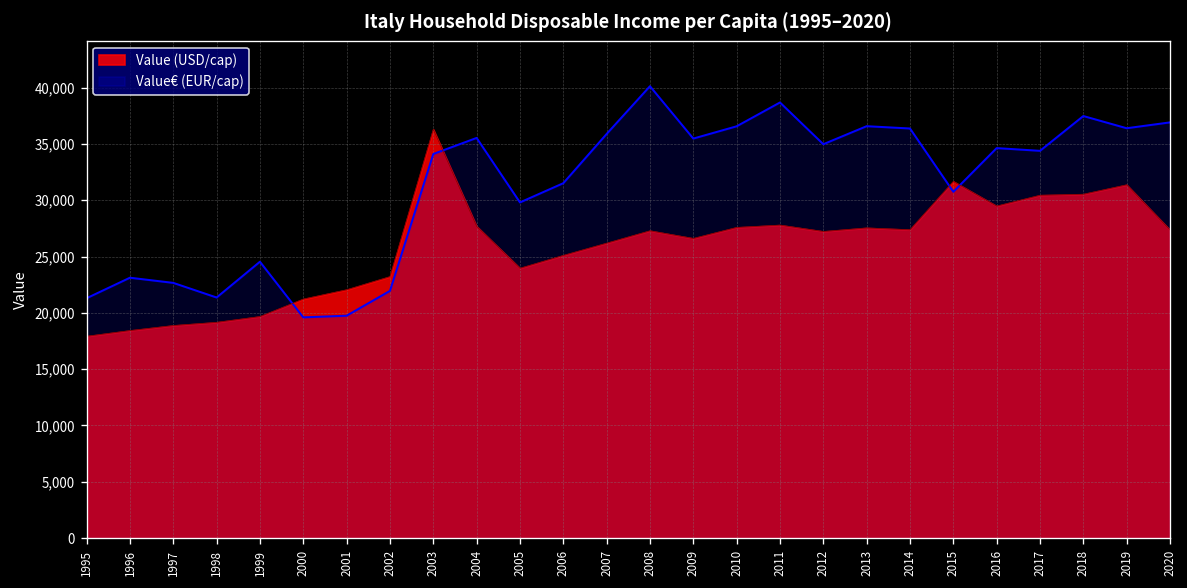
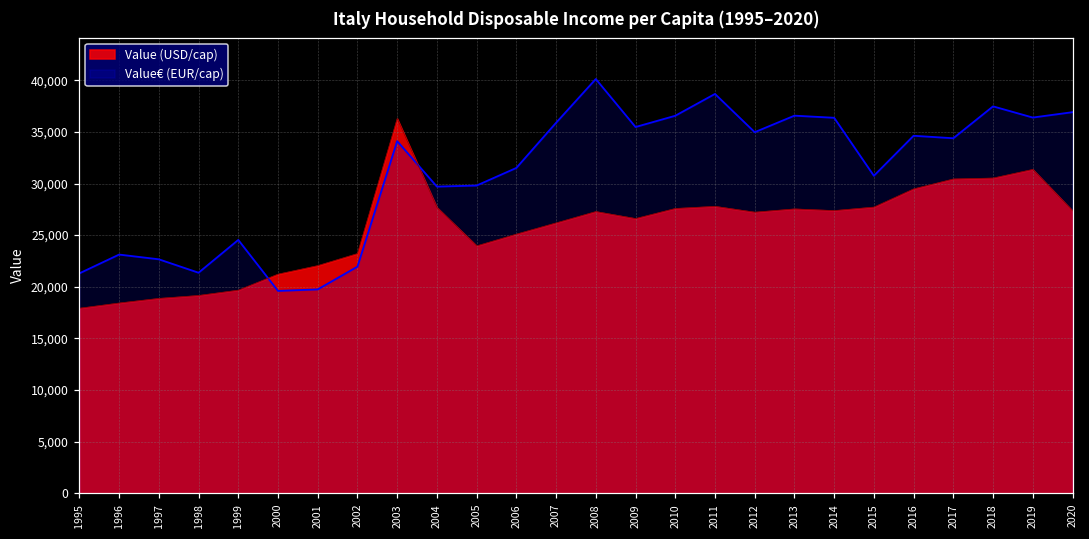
Value€ (EUR/cap), 2004: 36,000 -> 30,000
Value (USD/cap), 2015: 32,000 -> 28,000
